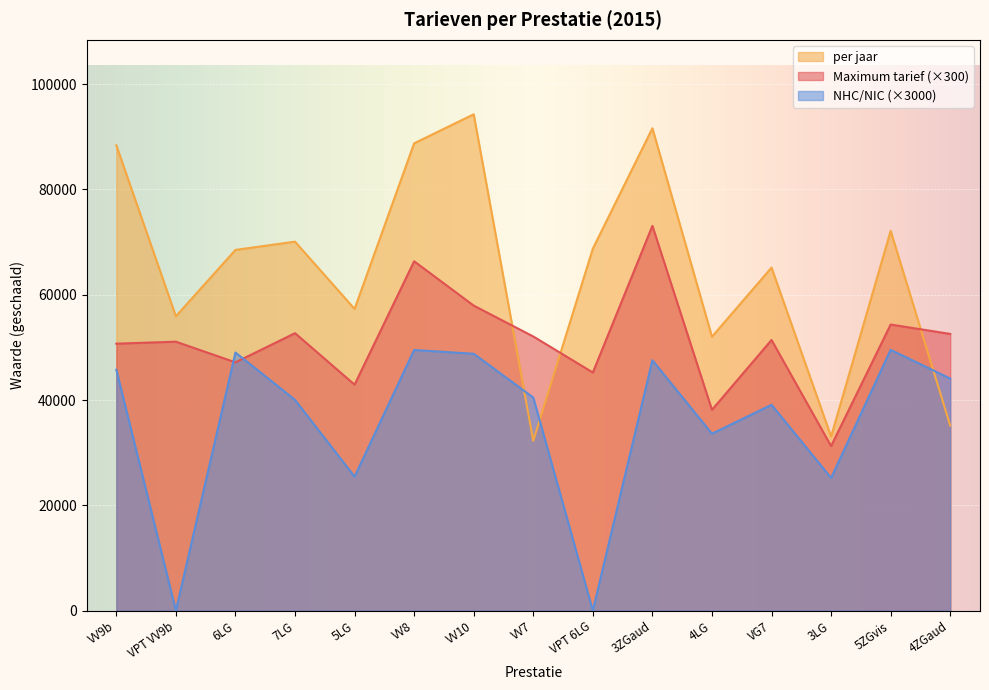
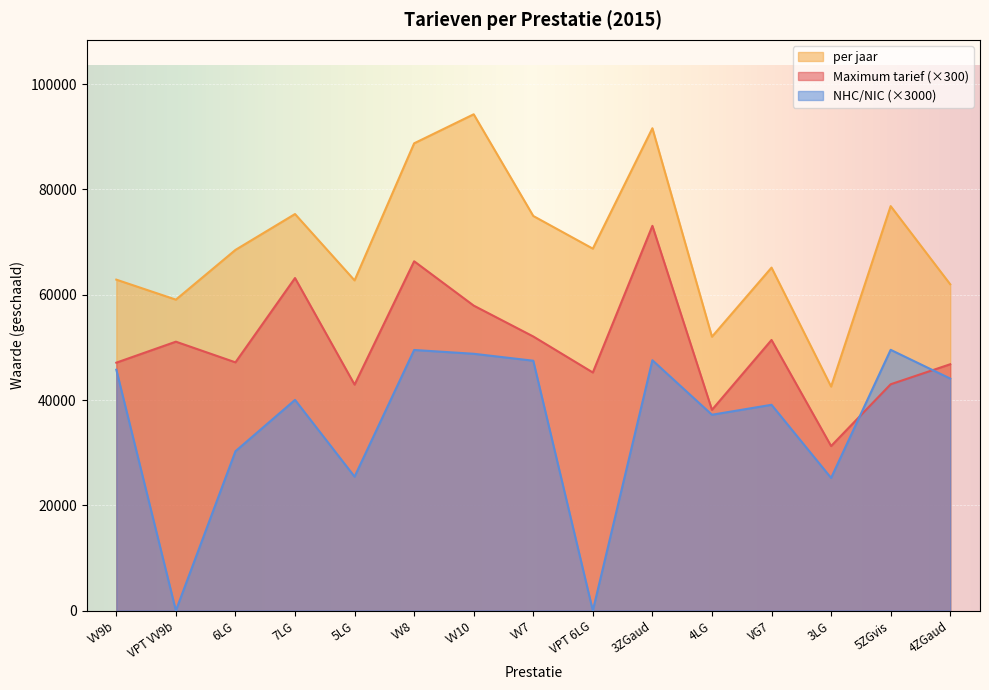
per jaar, VV9b: 88000 -> 63000
Maximum tarief (×300), VV9b: 51000 -> 47000
per jaar, VPT VV9b: 56000 -> 59000
NHC/NIC (×3000), 6LG: 49000 -> 30000
per jaar, 7LG: 70000 -> 75000
Maximum tarief (×300), 7LG: 53000 -> 63000
per jaar, 5LG: 57000 -> 63000
per jaar, VV7: 32000 -> 75000
NHC/NIC (×3000), VV7: 40000 -> 47000
NHC/NIC (×3000), 4LG: 34000 -> 37000
per jaar, 3LG: 33000 -> 43000
per jaar, 5ZGvis: 72000 -> 77000
Maximum tarief (×300), 5ZGvis: 54000 -> 43000
per jaar, 4ZGaud: 35000 -> 62000
Maximum tarief (×300), 4ZGaud: 53000 -> 47000
